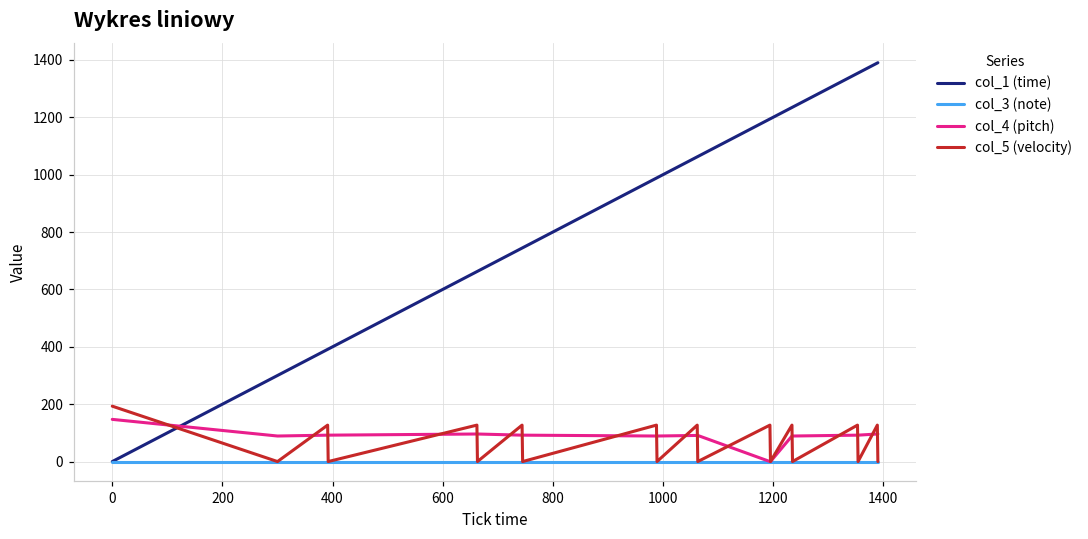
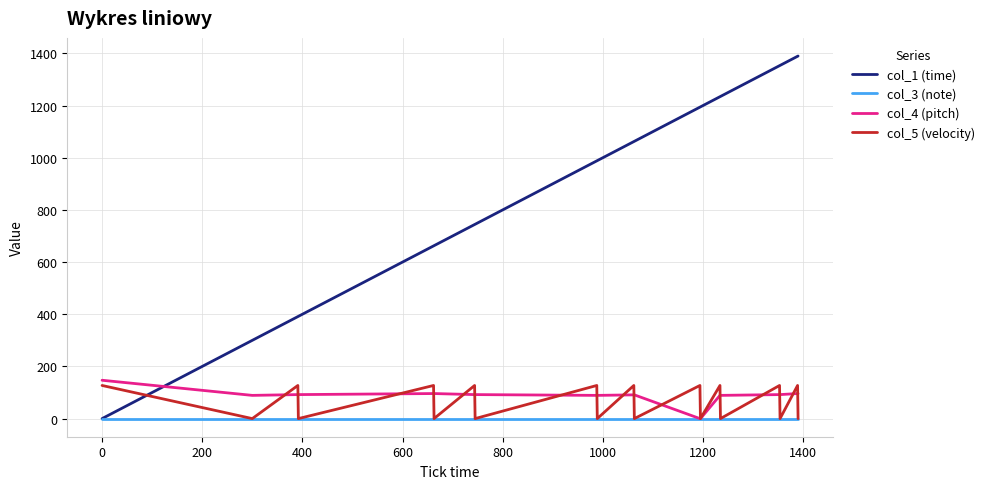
col_5 (velocity), 0: 190 -> 130
